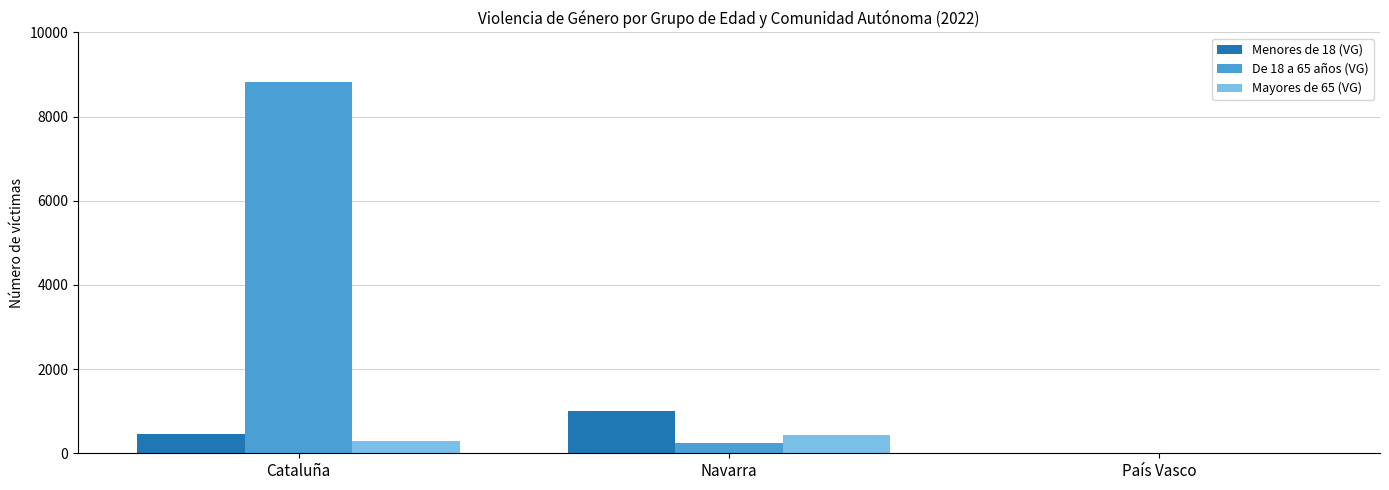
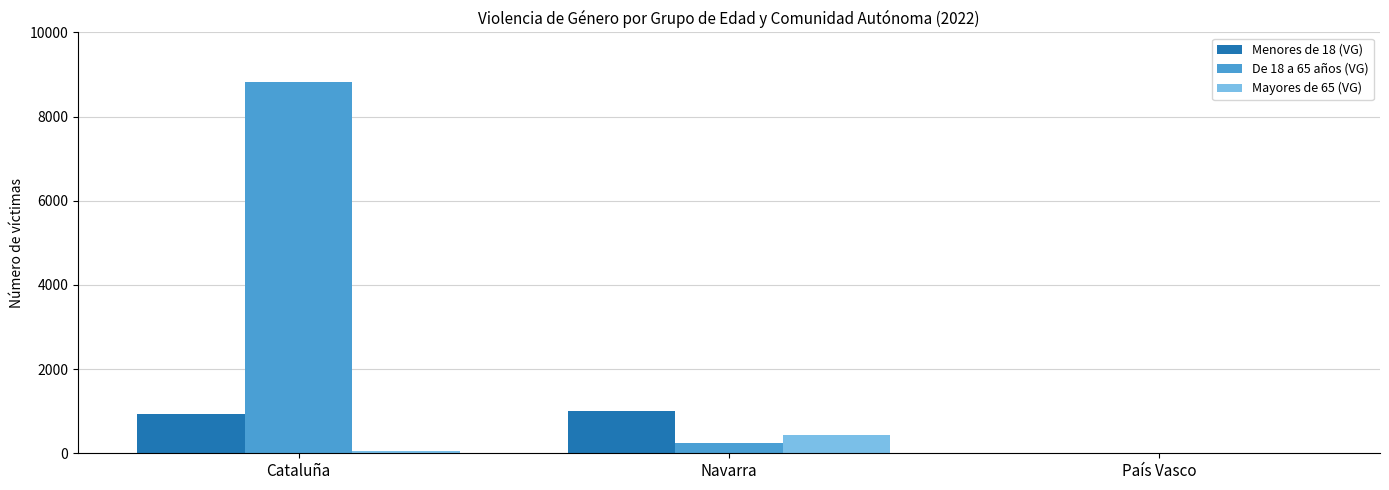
Menores de 18 (VG), Cataluña: 500 -> 900
Mayores de 65 (VG), Cataluña: 300 -> 100
